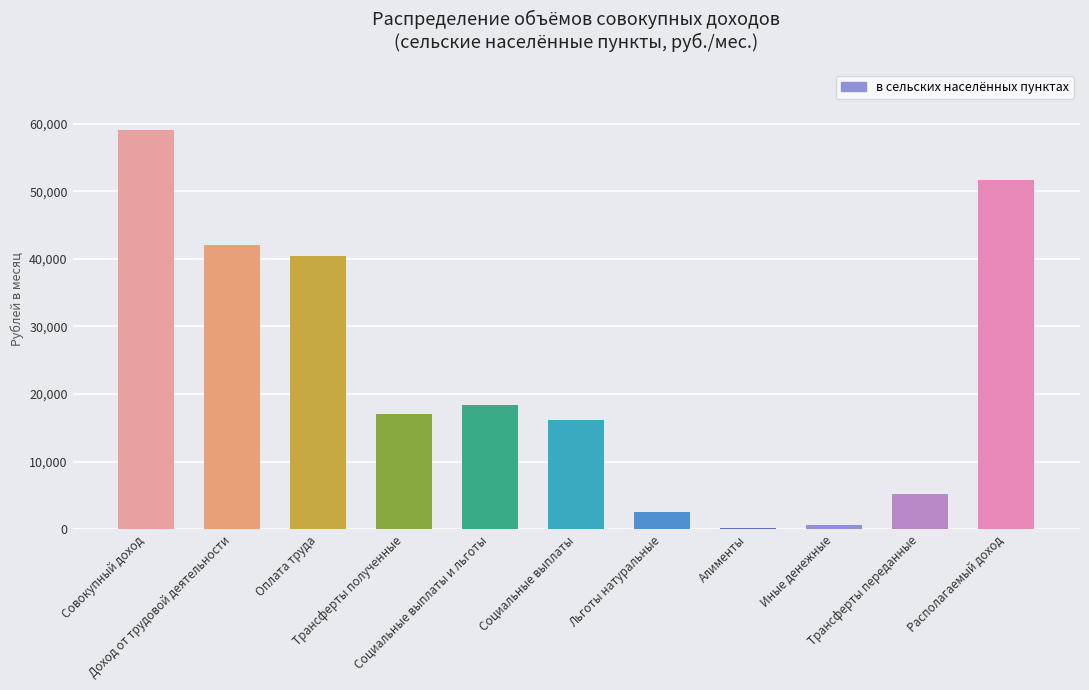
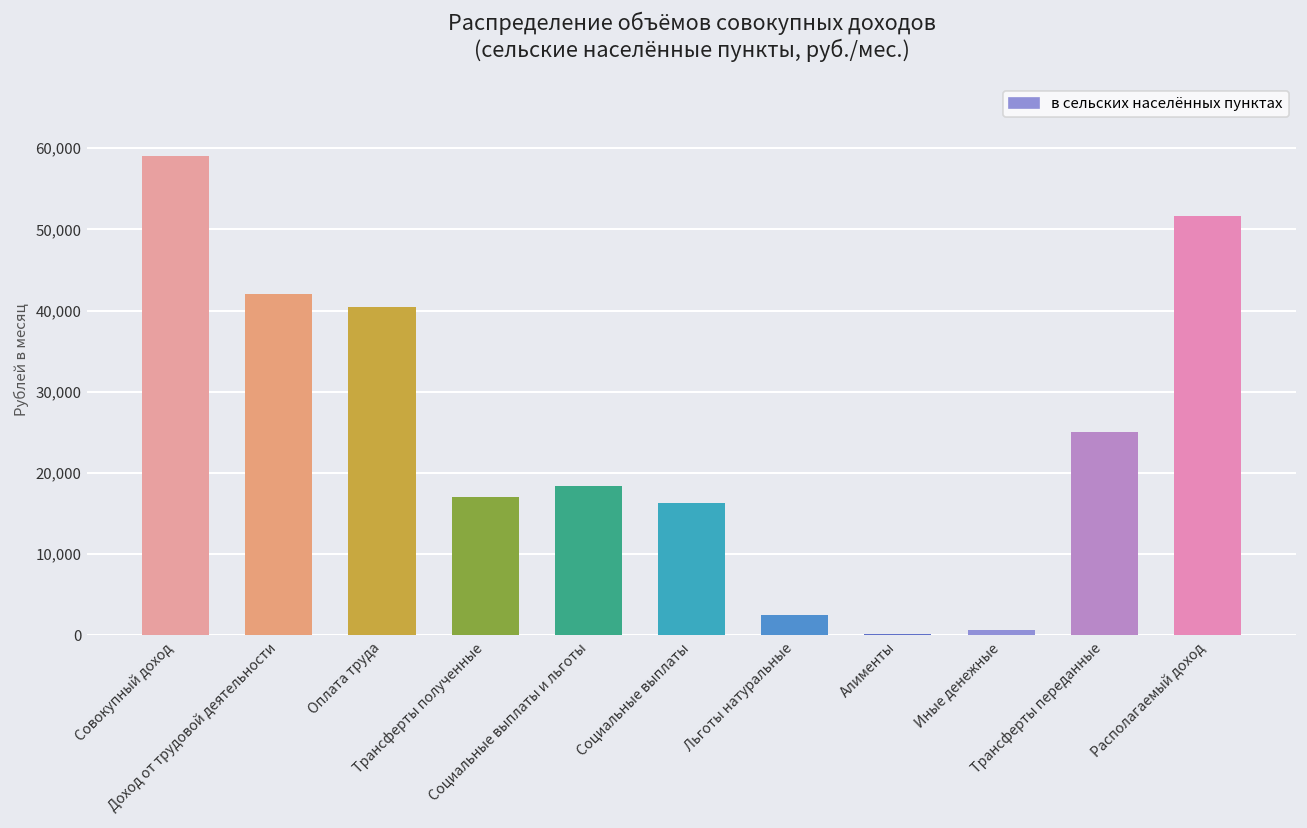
Трансферты переданные: 5,000 -> 25,000
